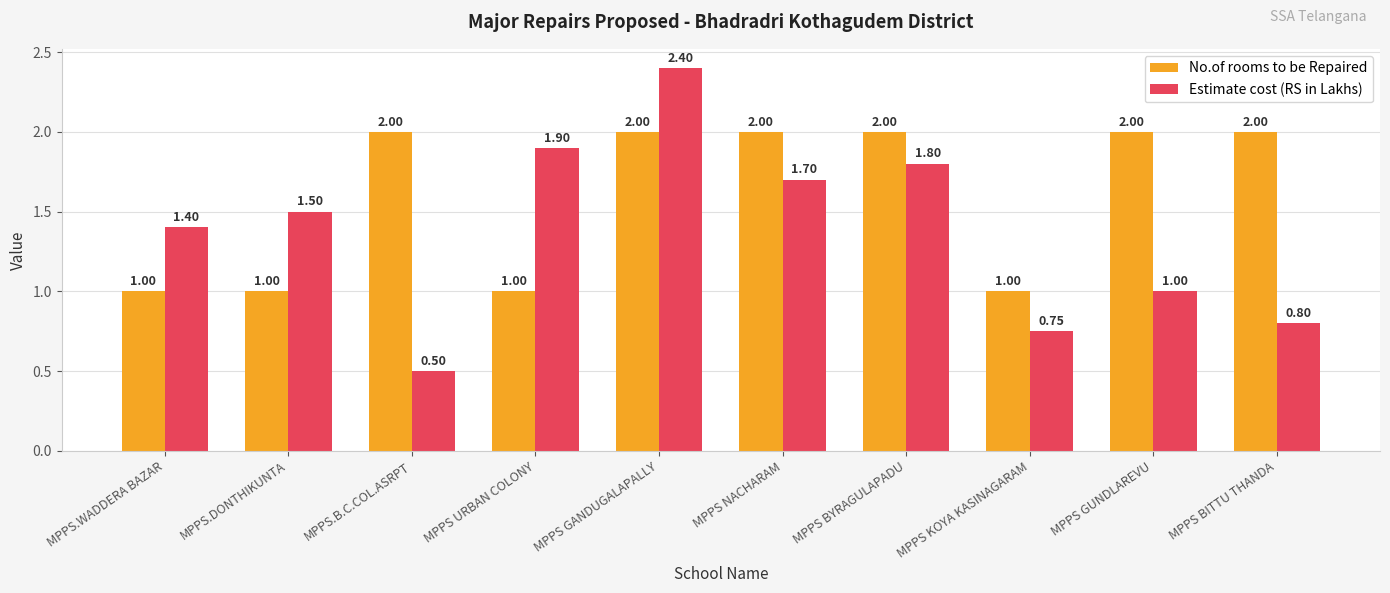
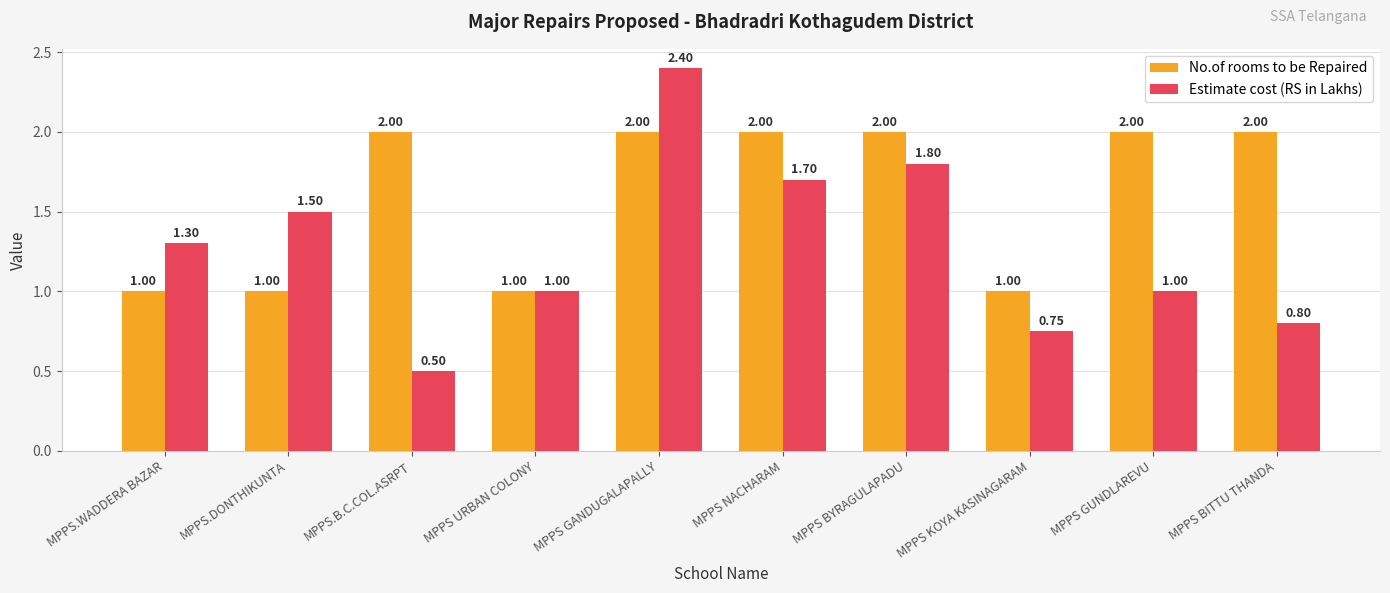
Estimate cost (RS in Lakhs), MPPS.WADDERA BAZAR: 1.40 -> 1.30
Estimate cost (RS in Lakhs), MPPS URBAN COLONY: 1.90 -> 1.00
